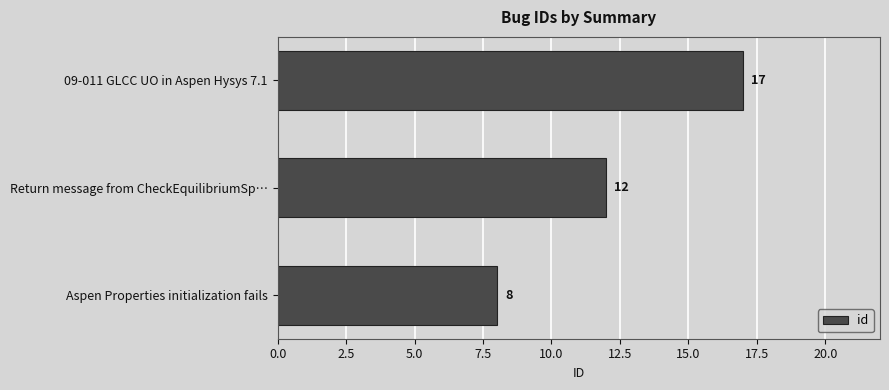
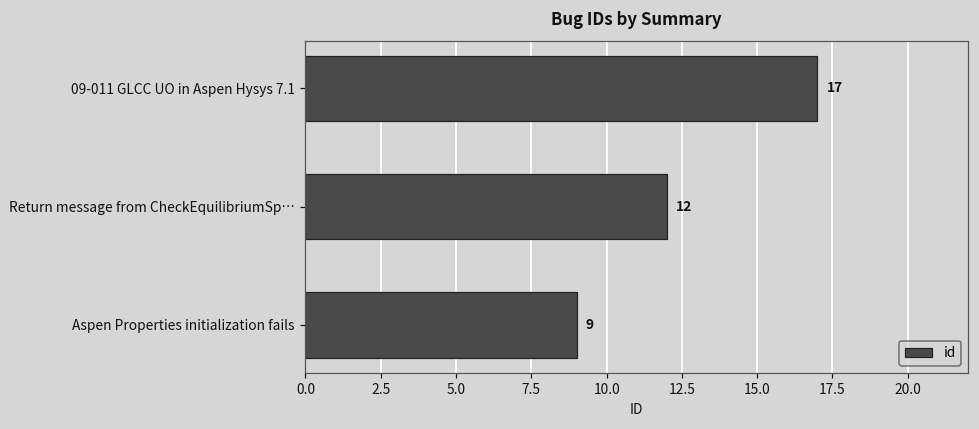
Aspen Properties initialization fails: 8 -> 9
